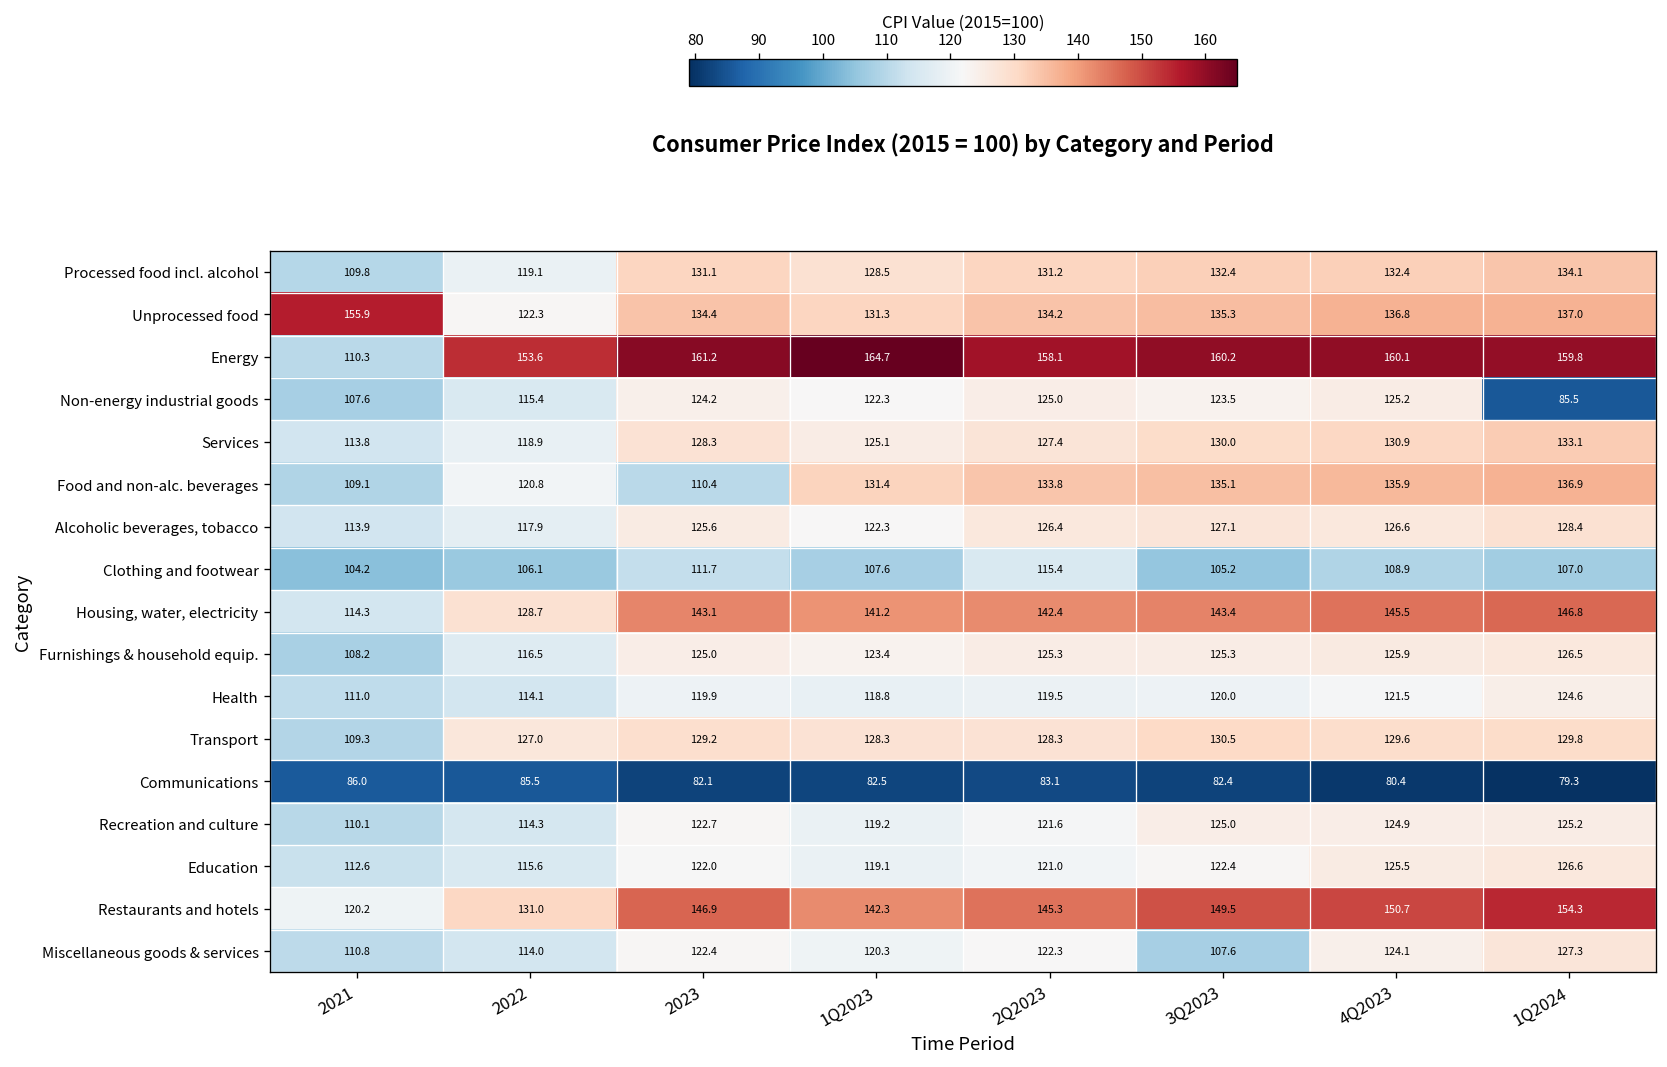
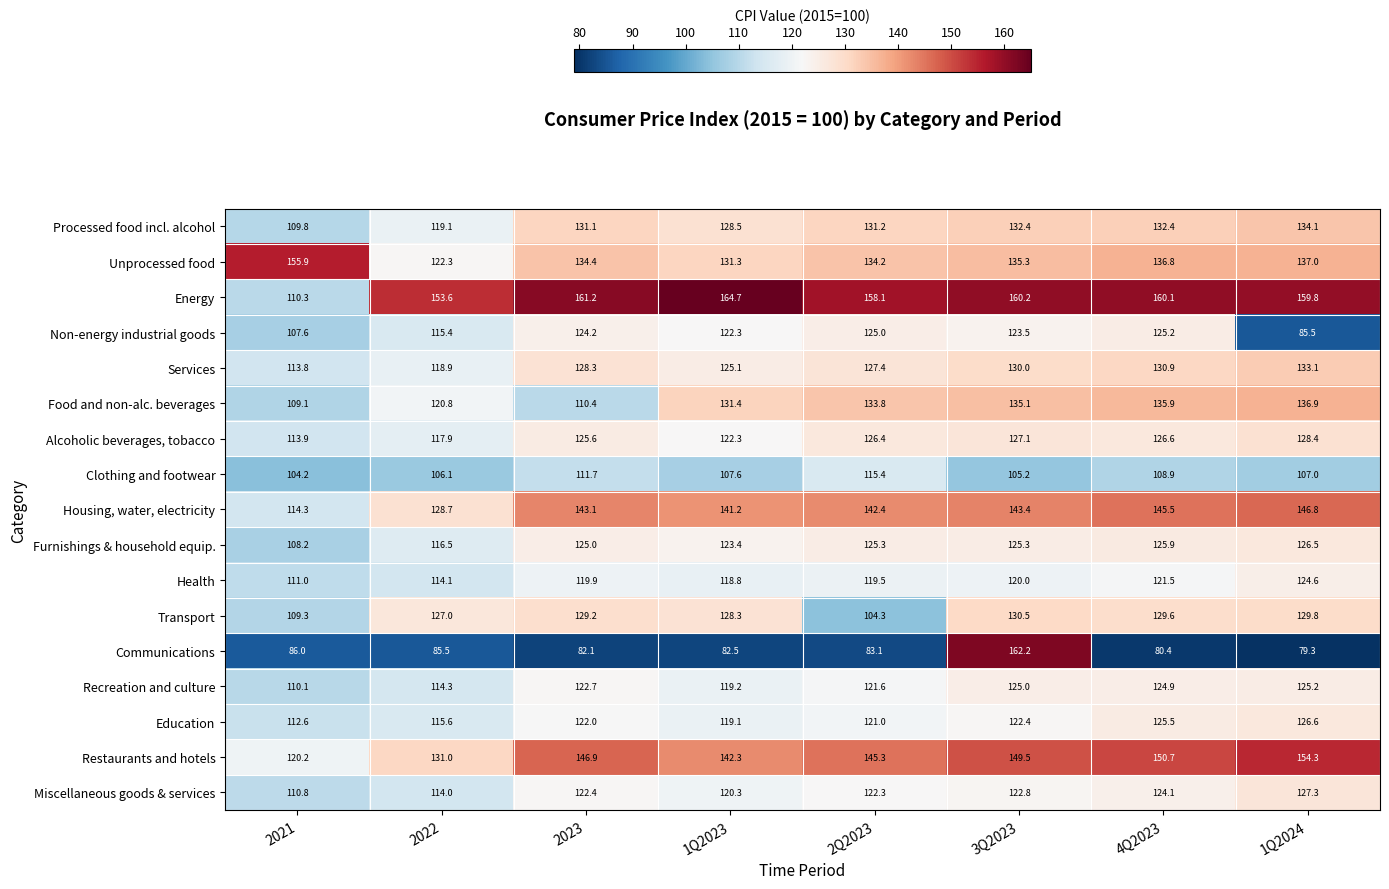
Transport, 2Q2023: 128.3 -> 104.3
Communications, 3Q2023: 82.4 -> 162.2
Miscellaneous goods & services, 3Q2023: 107.6 -> 122.8
